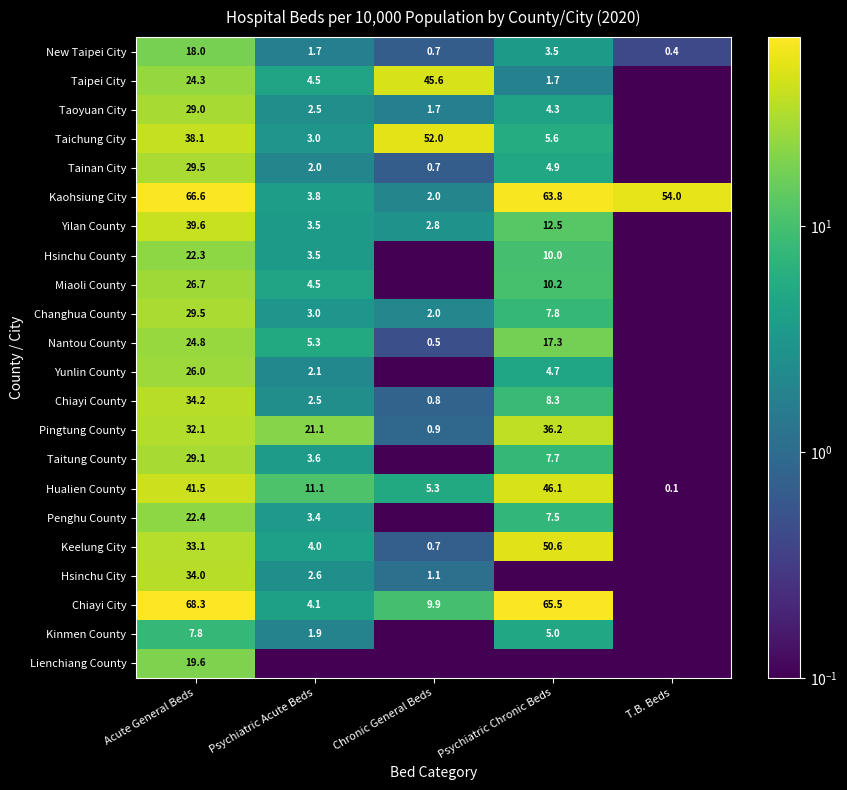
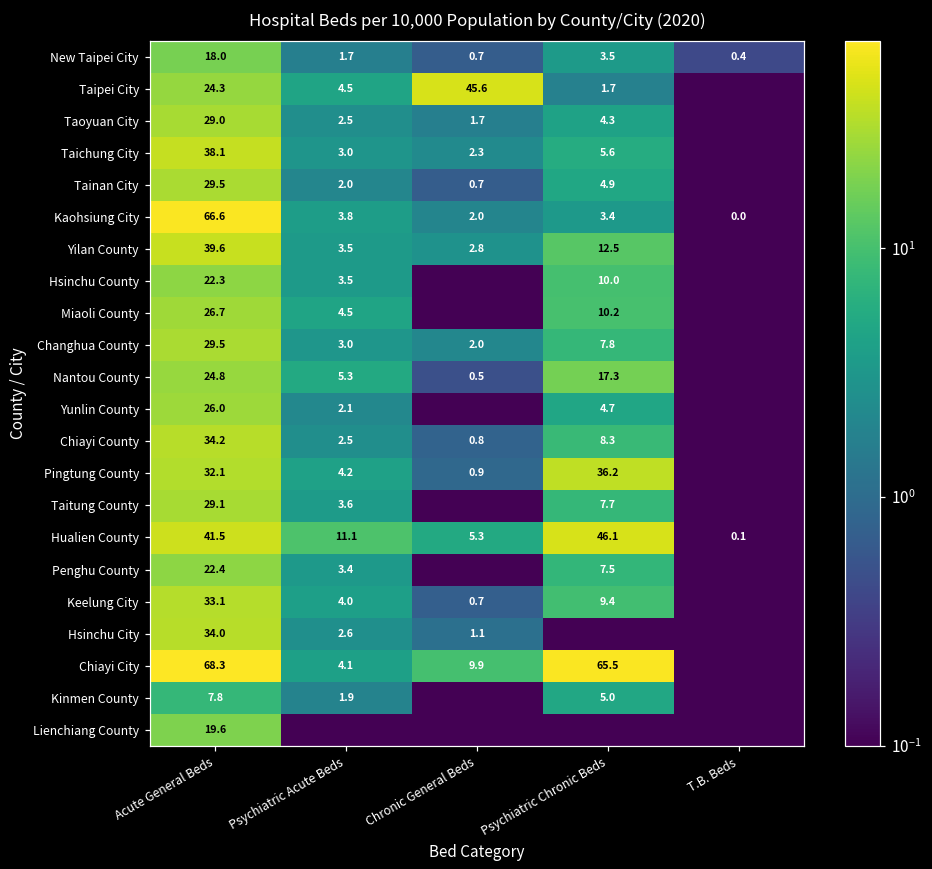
Taichung City, Chronic General Beds: 52.0 -> 2.3
Kaohsiung City, Psychiatric Chronic Beds: 63.8 -> 3.4
Kaohsiung City, T.B. Beds: 54.0 -> 0.0
Pingtung County, Psychiatric Acute Beds: 21.1 -> 4.2
Keelung City, Psychiatric Chronic Beds: 50.6 -> 9.4
